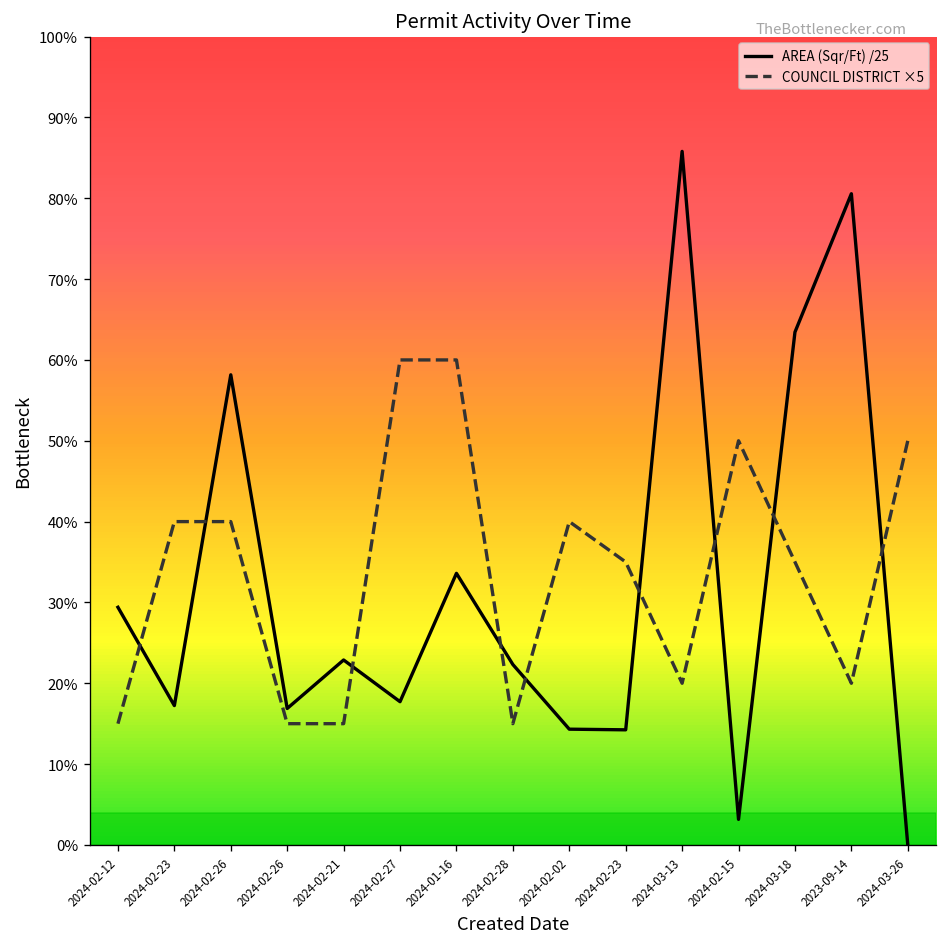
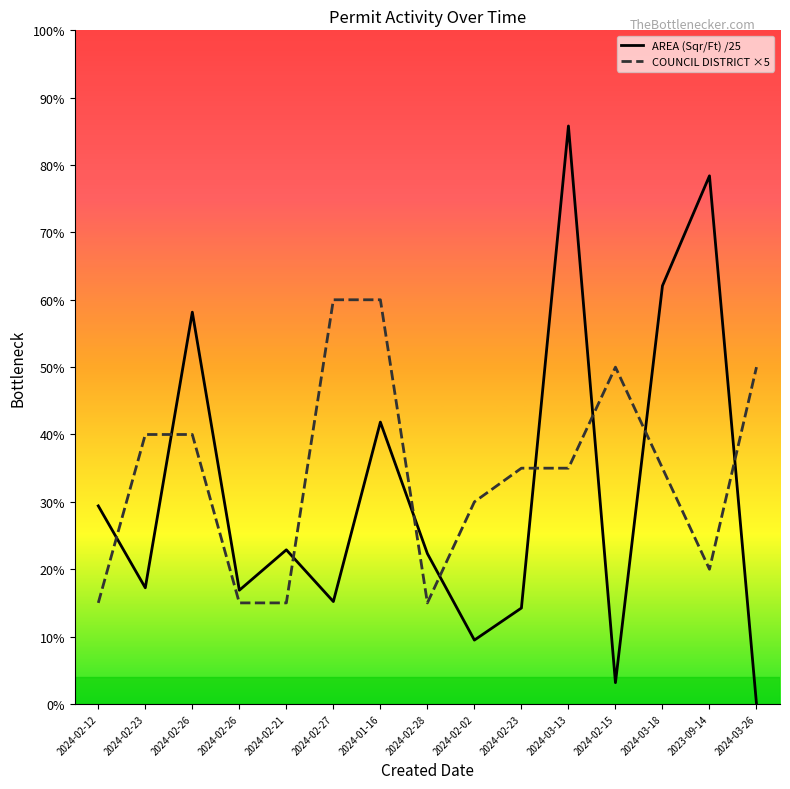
AREA (Sqr/Ft) /25, 2024-02-27: 18% -> 15%
AREA (Sqr/Ft) /25, 2024-01-16: 34% -> 42%
AREA (Sqr/Ft) /25, 2024-02-02: 14% -> 9%
COUNCIL DISTRICT ×5, 2024-02-02: 40% -> 30%
COUNCIL DISTRICT ×5, 2024-03-13: 20% -> 35%
AREA (Sqr/Ft) /25, 2024-03-18: 63% -> 62%
AREA (Sqr/Ft) /25, 2023-09-14: 81% -> 78%
